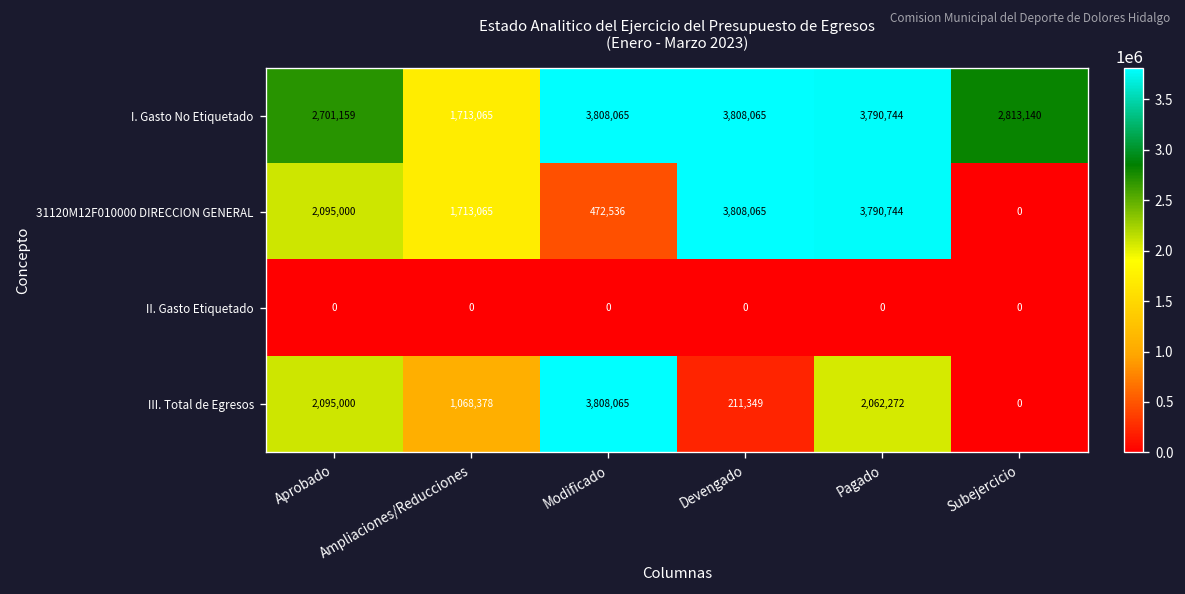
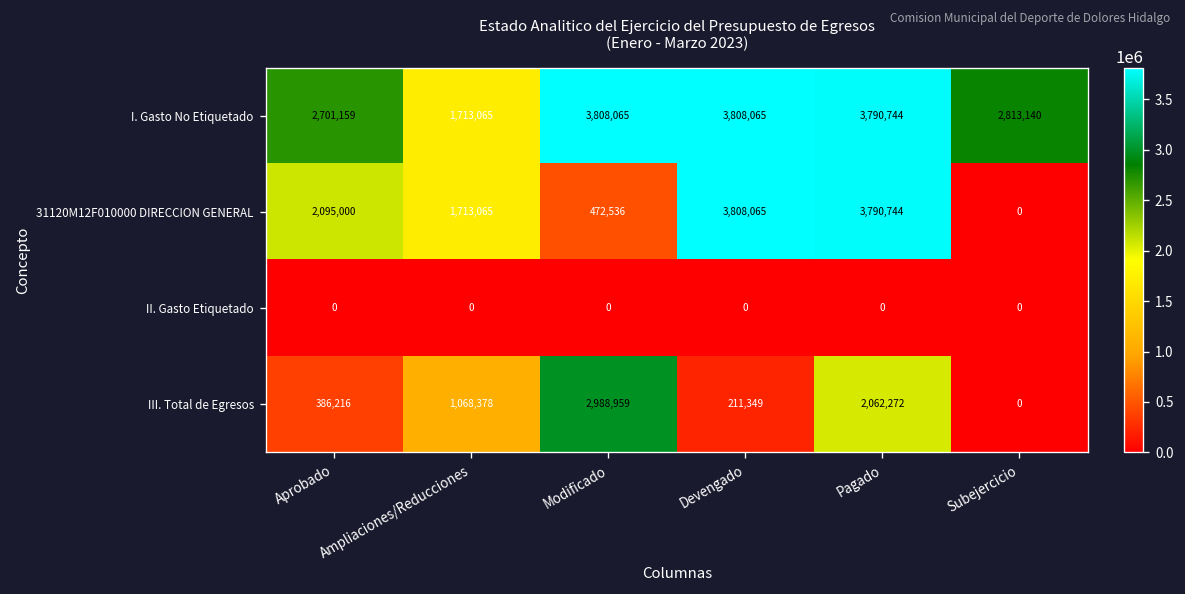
III. Total de Egresos, Aprobado: 2,095,000 -> 386,216
III. Total de Egresos, Modificado: 3,808,065 -> 2,988,959
